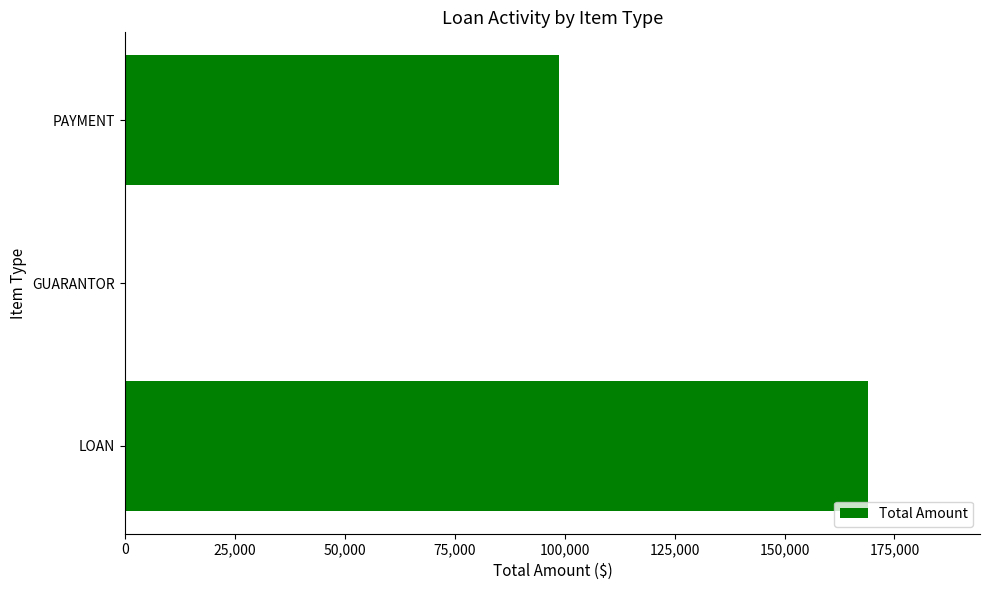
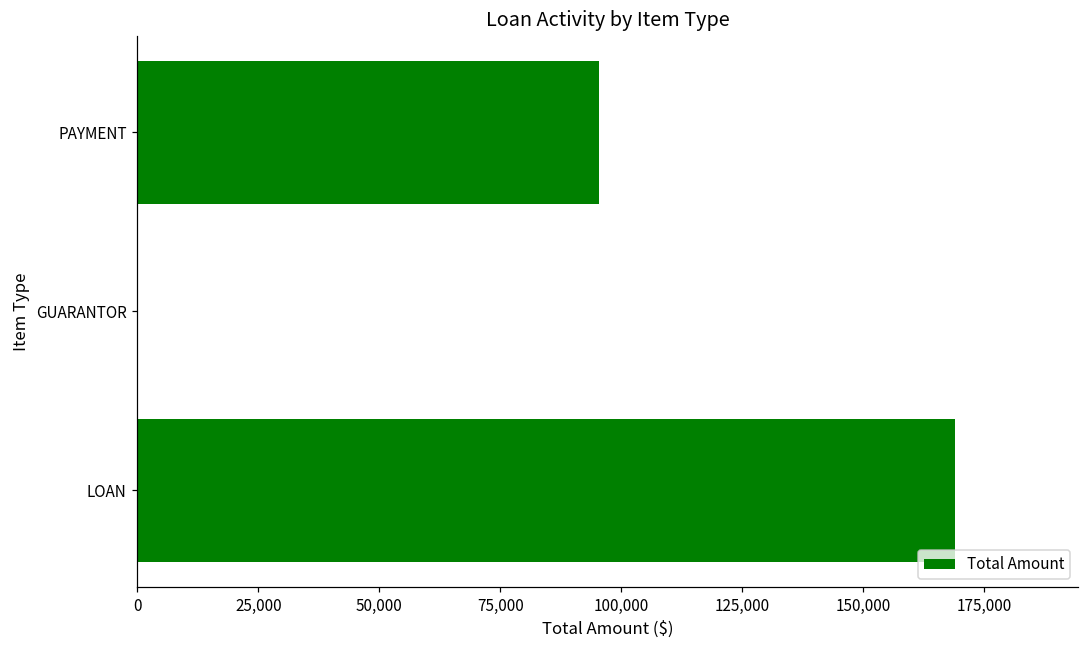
PAYMENT: 99,000 -> 95,000
